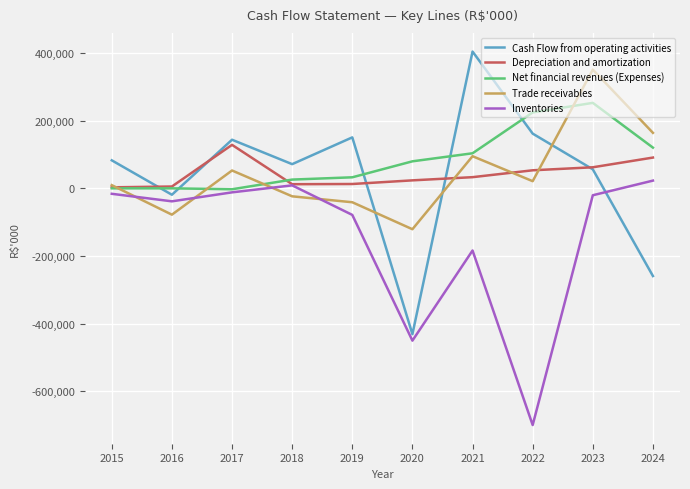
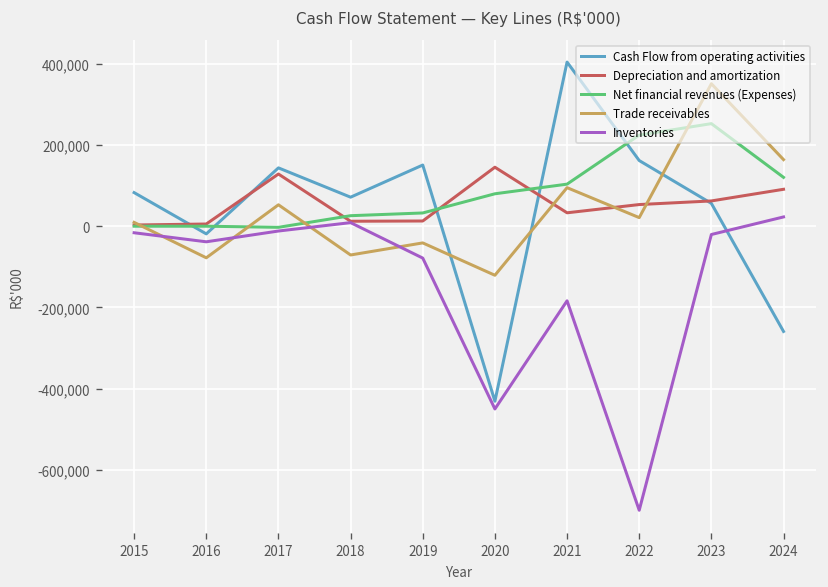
Trade receivables, 2018: -20,000 -> -70,000
Depreciation and amortization, 2020: 20,000 -> 150,000
